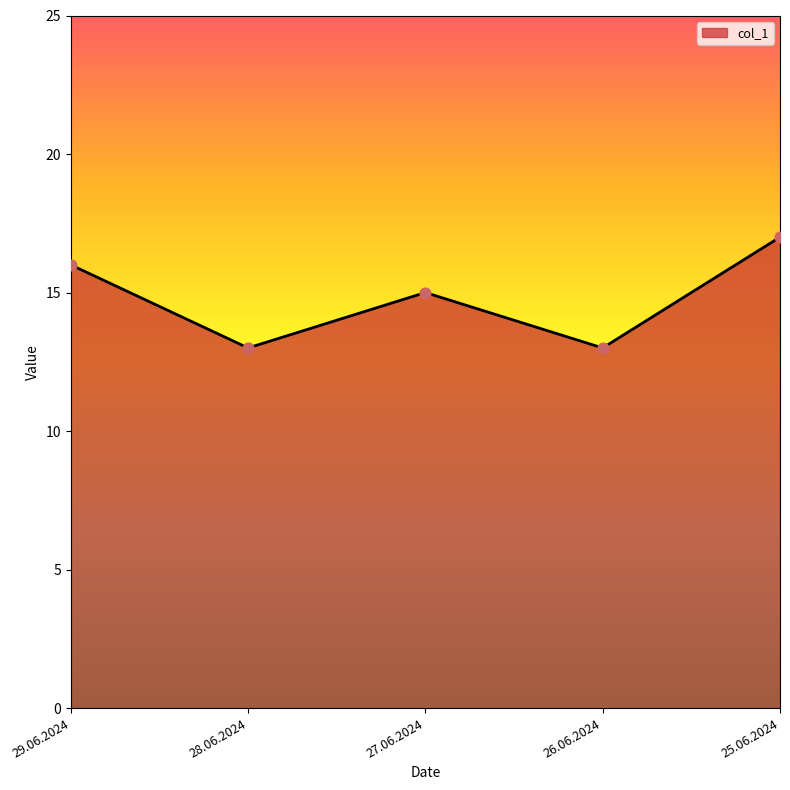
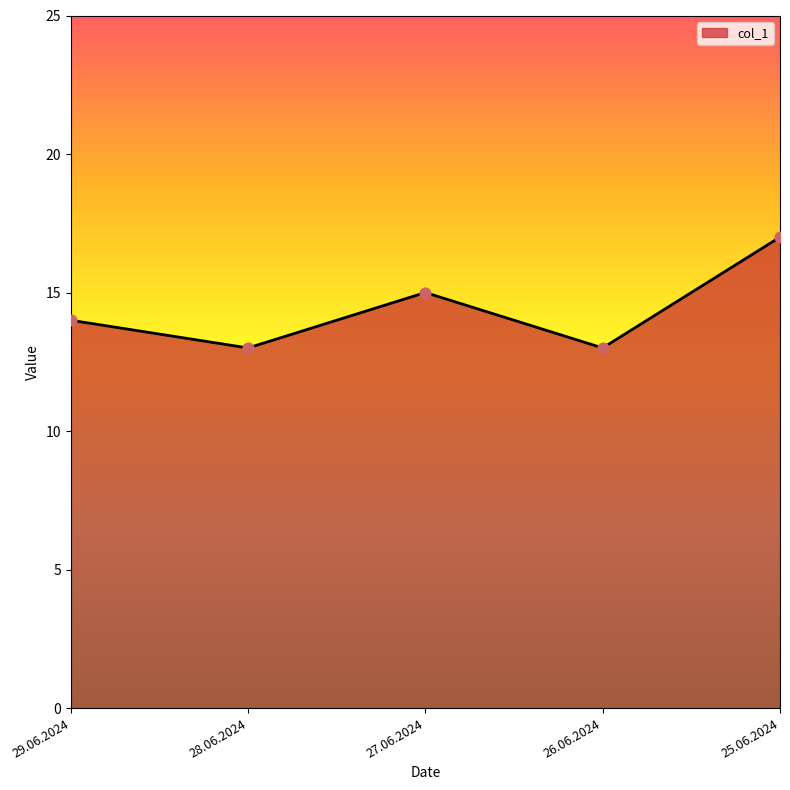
29.06.2024: 16 -> 14
